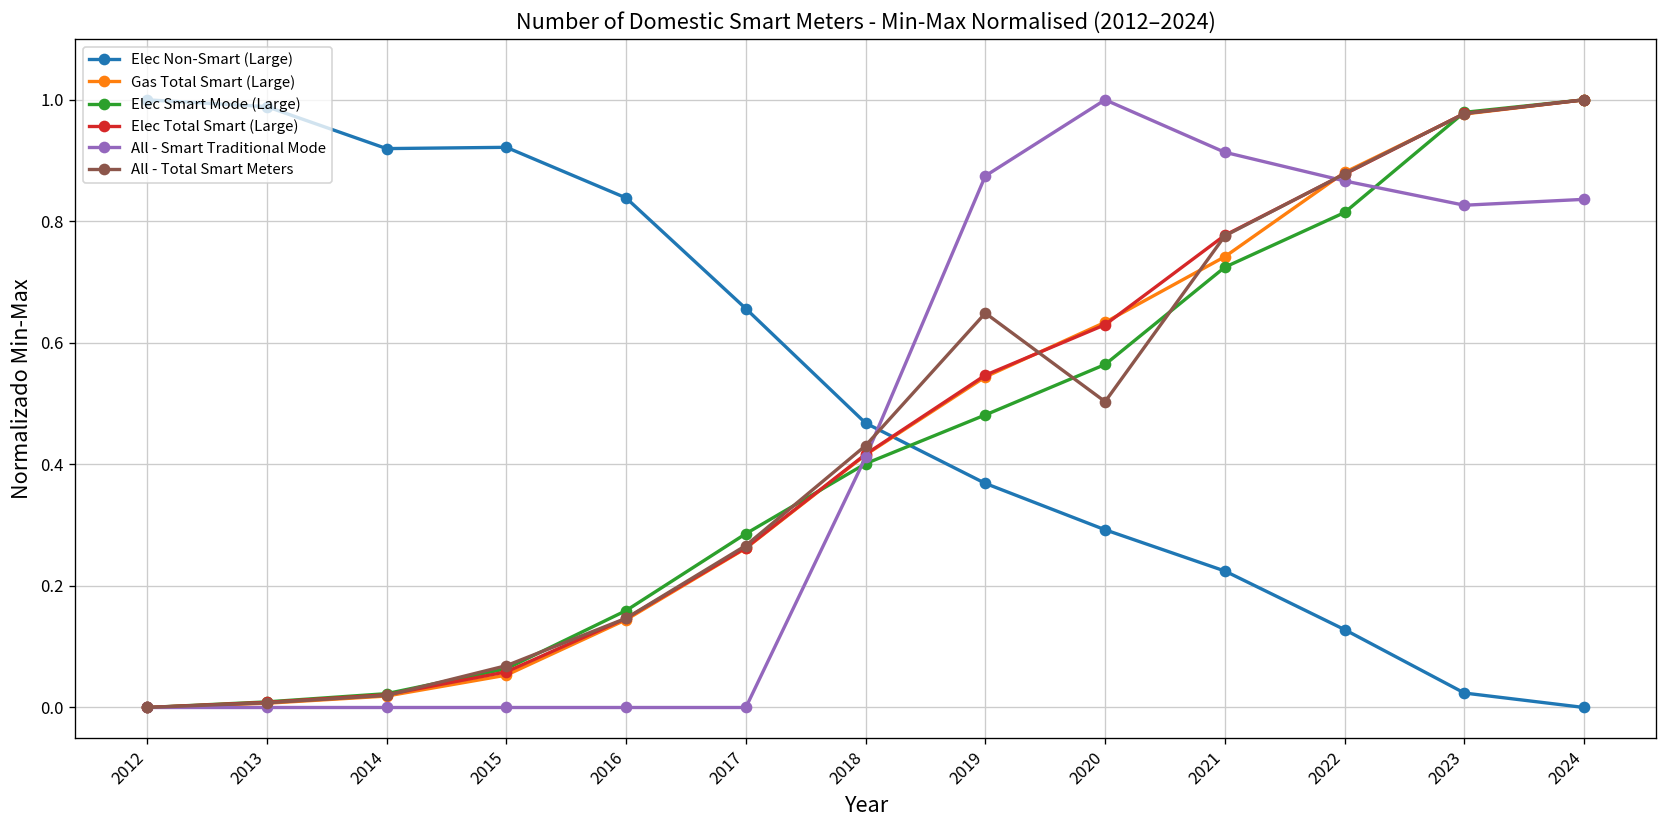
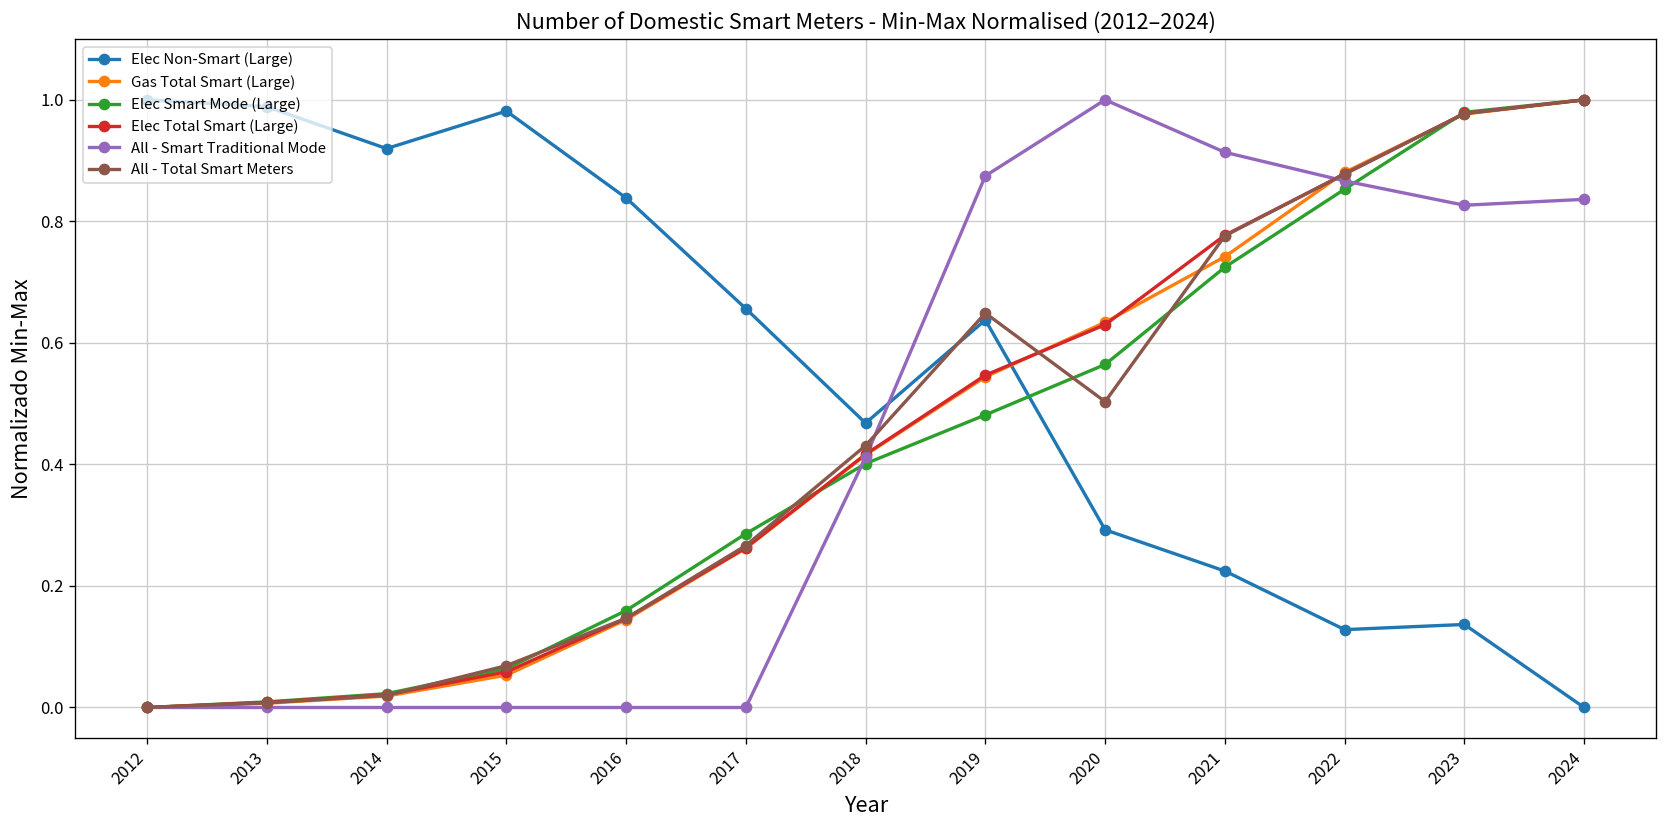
Elec Non-Smart (Large), 2015: 0.92 -> 0.98
Elec Non-Smart (Large), 2019: 0.37 -> 0.64
Elec Smart Mode (Large), 2022: 0.81 -> 0.85
Elec Non-Smart (Large), 2023: 0.02 -> 0.14
